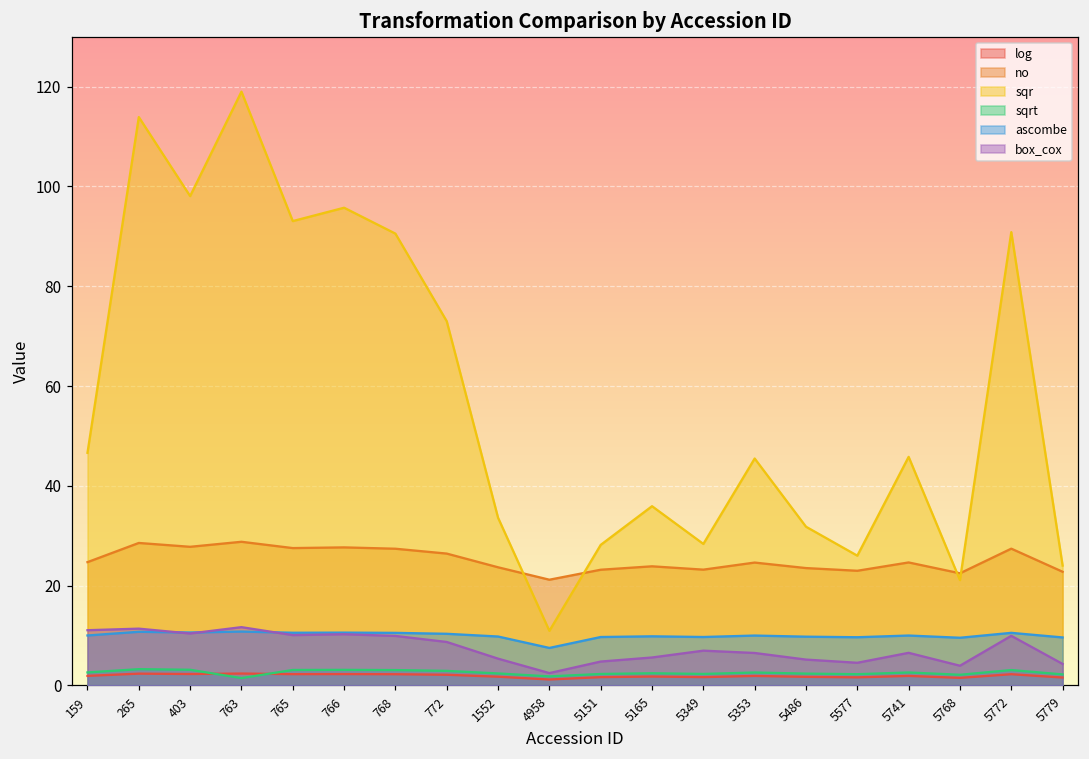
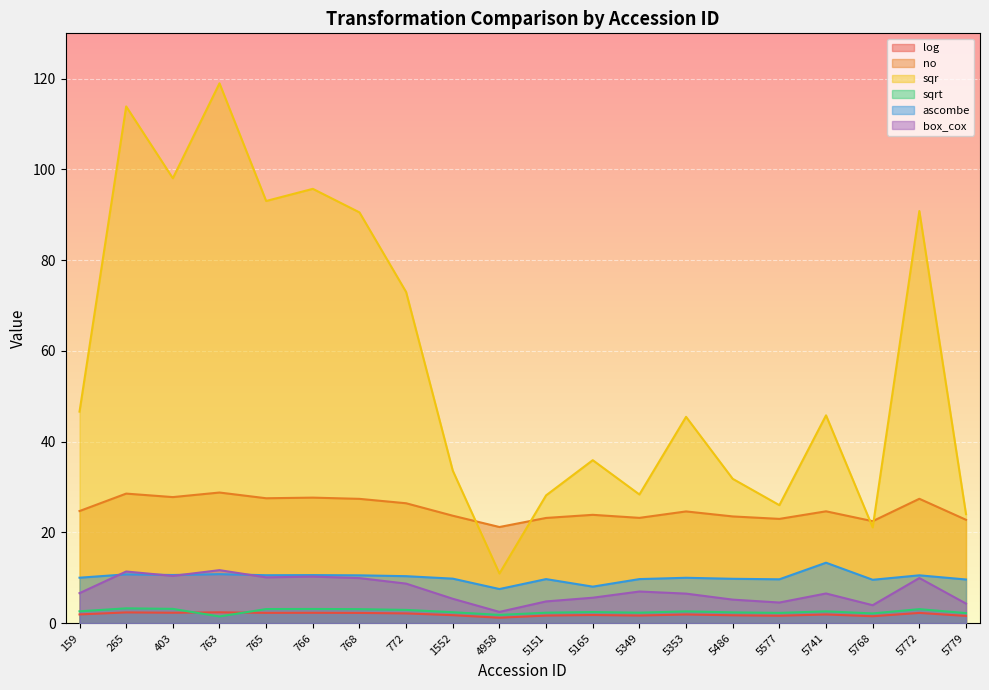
box_cox, 159: 11 -> 7
ascombe, 5165: 10 -> 8
ascombe, 5741: 10 -> 13
